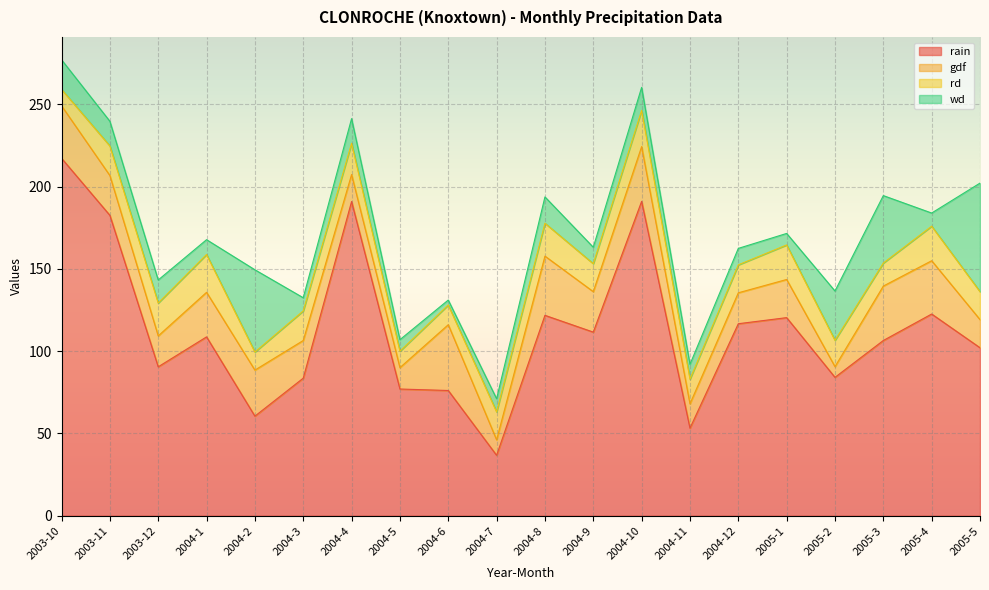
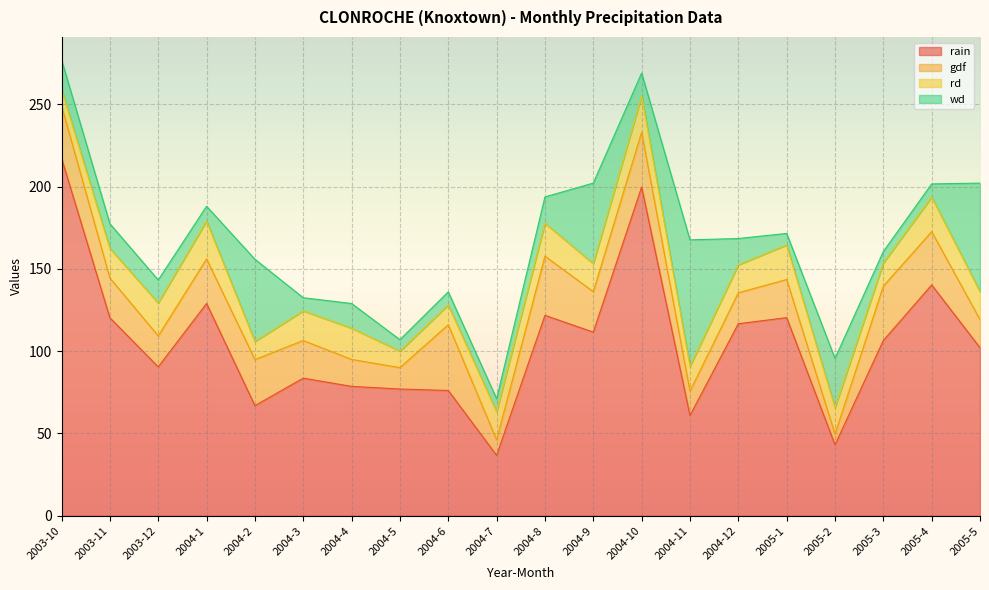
rain, 2003-11: 183 -> 120
rain, 2004-1: 109 -> 129
rain, 2004-2: 61 -> 67
rain, 2004-4: 191 -> 79
wd, 2004-6: 3 -> 8
wd, 2004-9: 10 -> 49
rain, 2004-10: 191 -> 200
rain, 2004-11: 53 -> 61
wd, 2004-11: 9 -> 77
wd, 2004-12: 10 -> 16
rain, 2005-2: 84 -> 43
wd, 2005-3: 41 -> 7
rain, 2005-4: 123 -> 140
